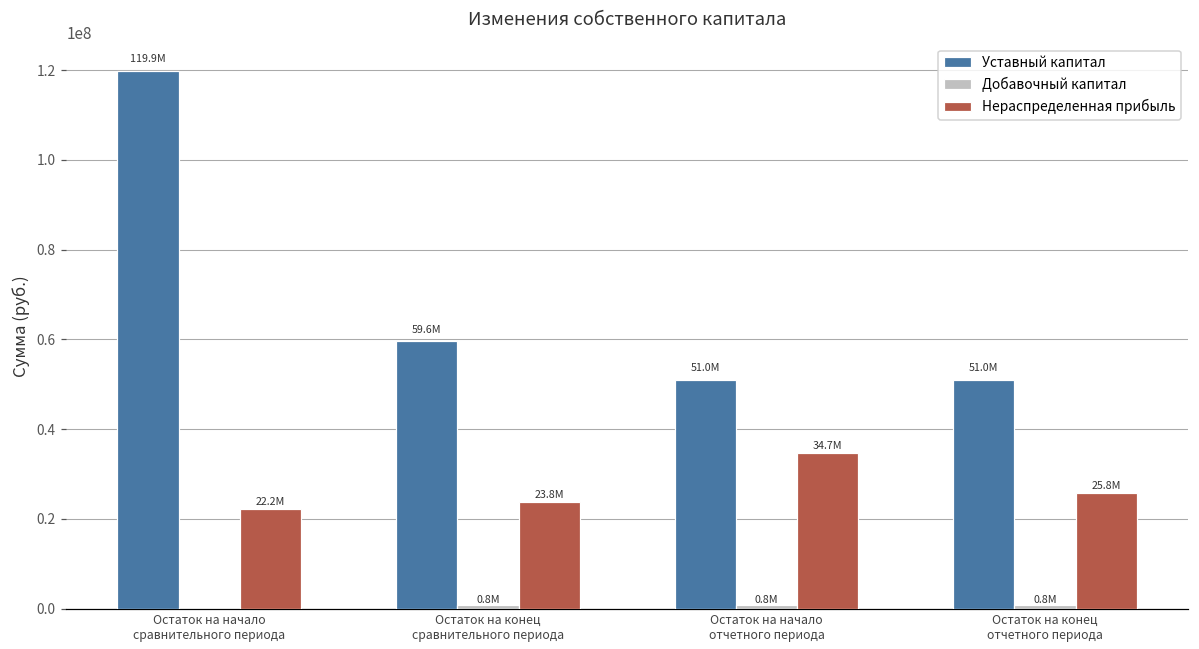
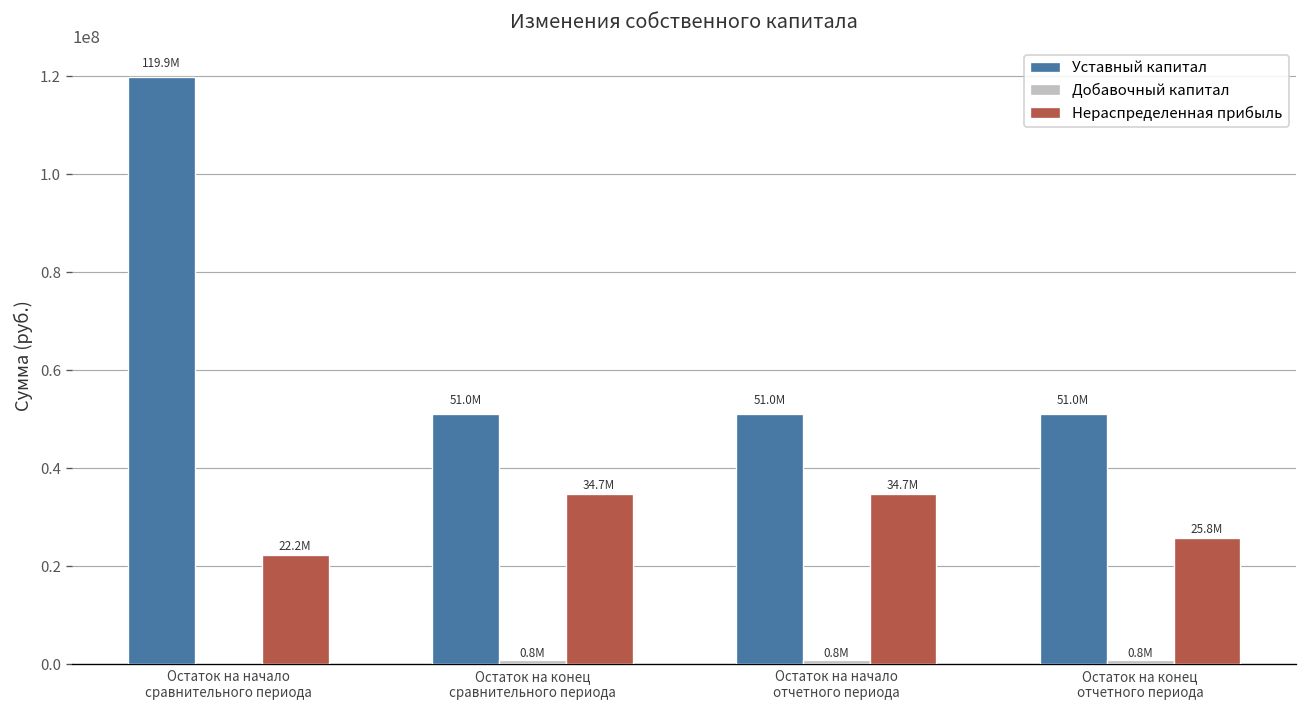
Уставный капитал, Остаток на конец сравнительного периода: 59.6M -> 51.0M
Нераспределенная прибыль, Остаток на конец сравнительного периода: 23.8M -> 34.7M
